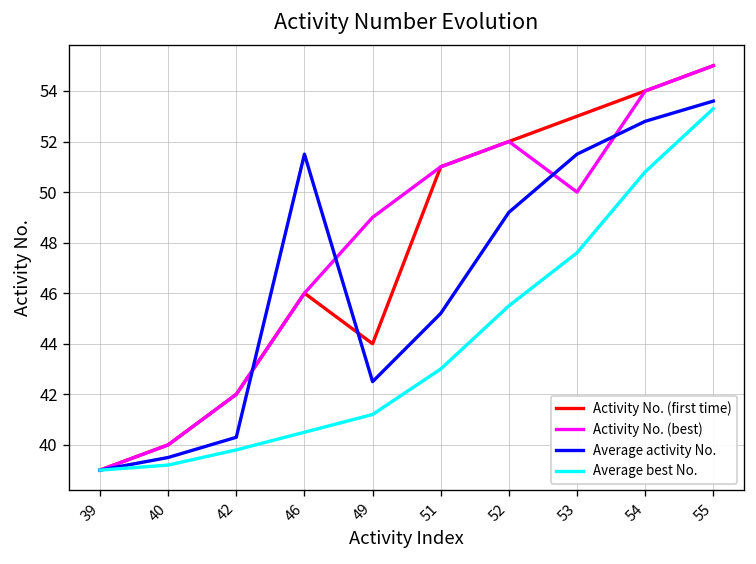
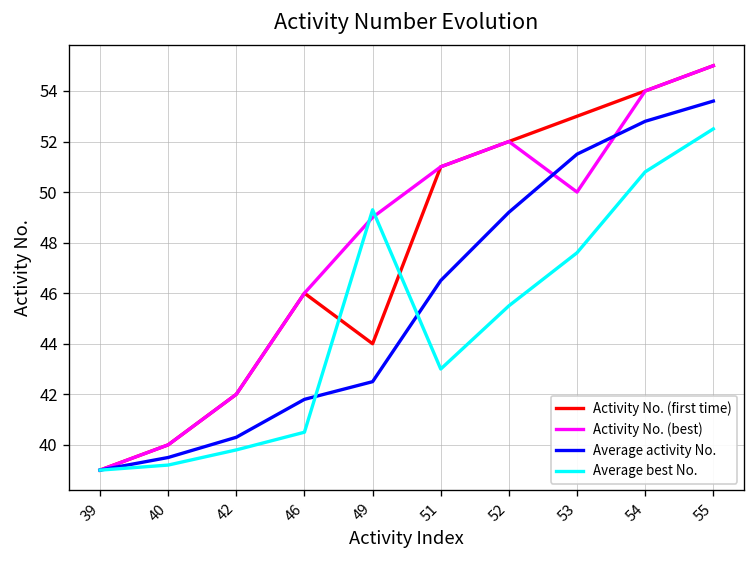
Average activity No., 46: 51.5 -> 41.8
Average best No., 49: 41.2 -> 49.3
Average activity No., 51: 45.2 -> 46.5
Average best No., 55: 53.3 -> 52.5
